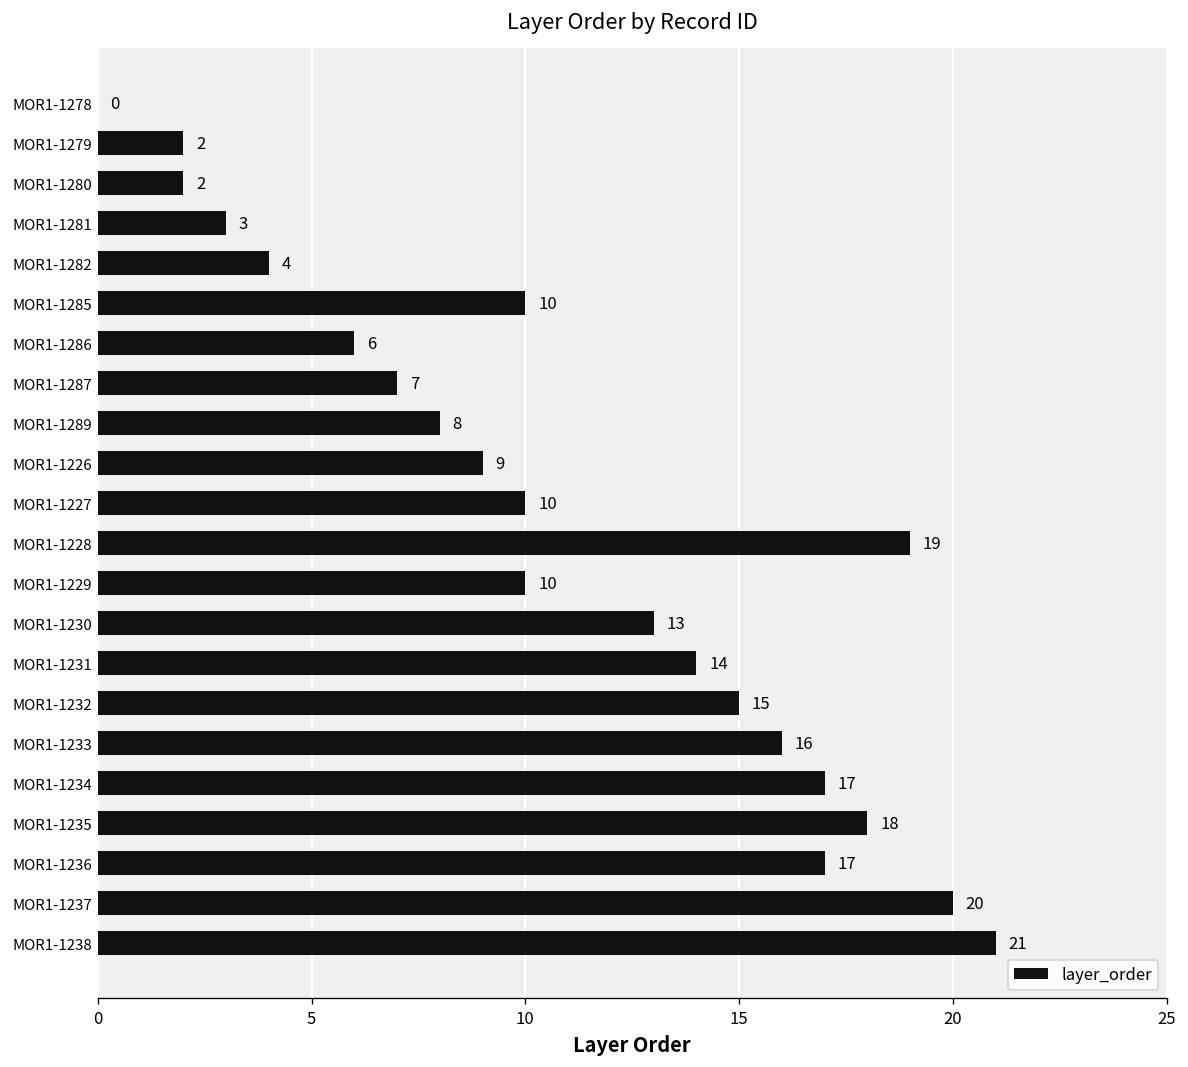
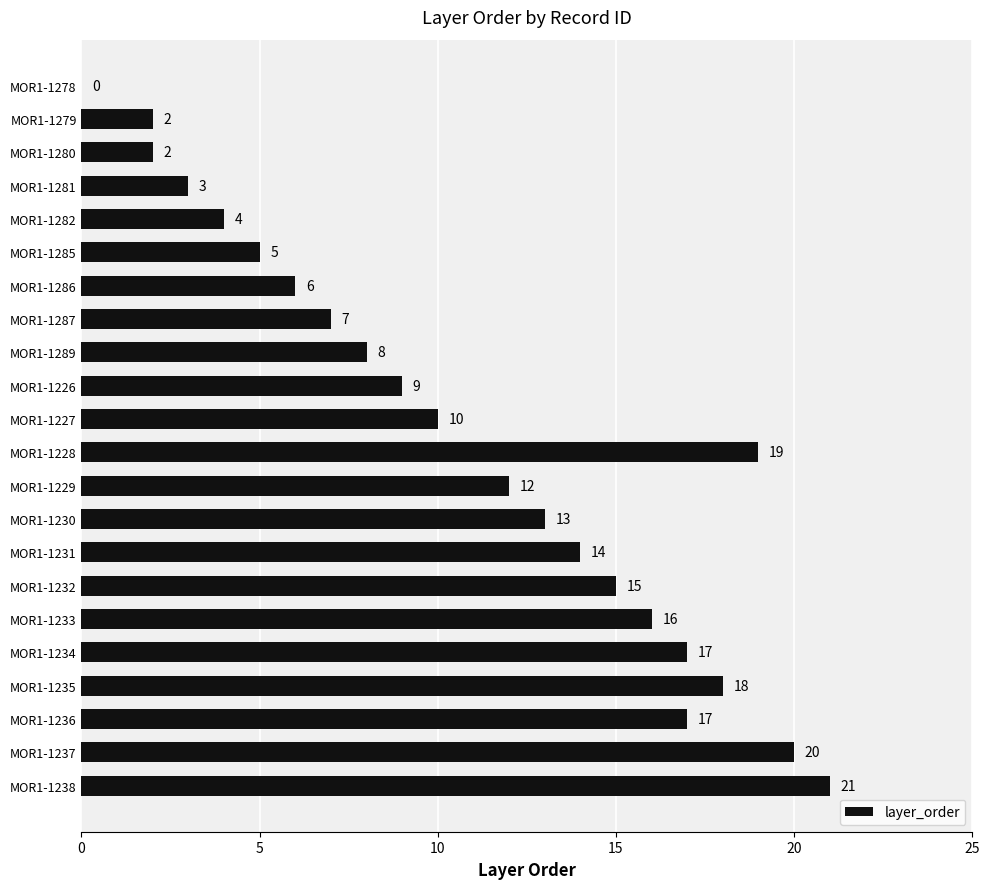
MOR1-1285: 10 -> 5
MOR1-1229: 10 -> 12
